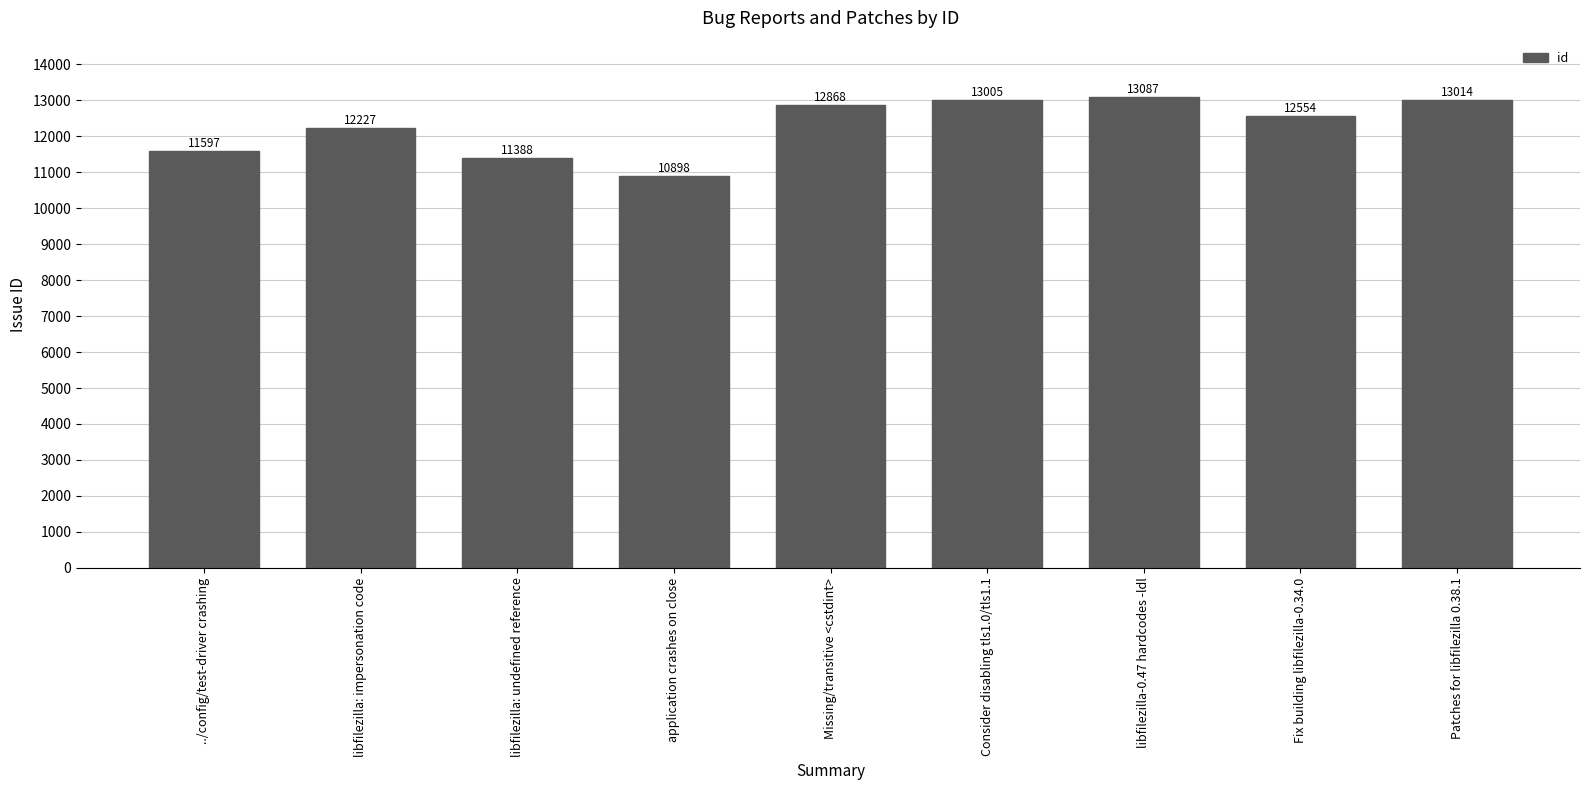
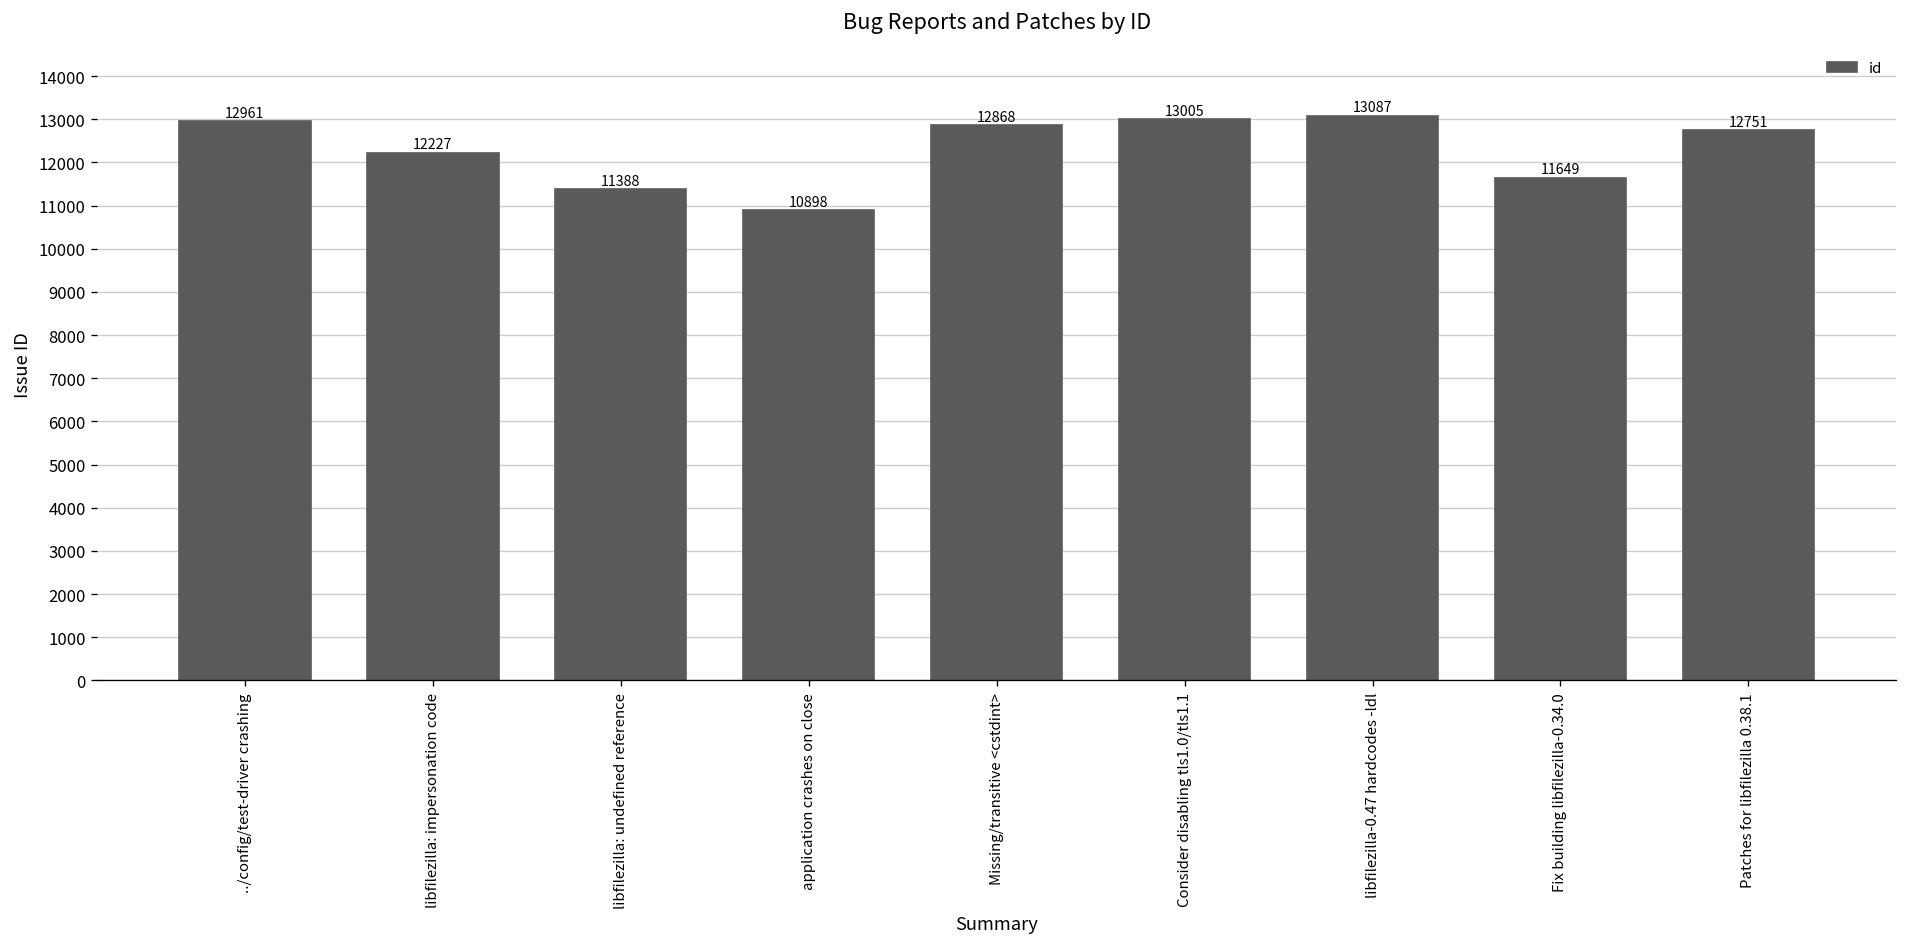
../config/test-driver crashing: 11597 -> 12961
Fix building libfilezilla-0.34.0: 12554 -> 11649
Patches for libfilezilla 0.38.1: 13014 -> 12751
